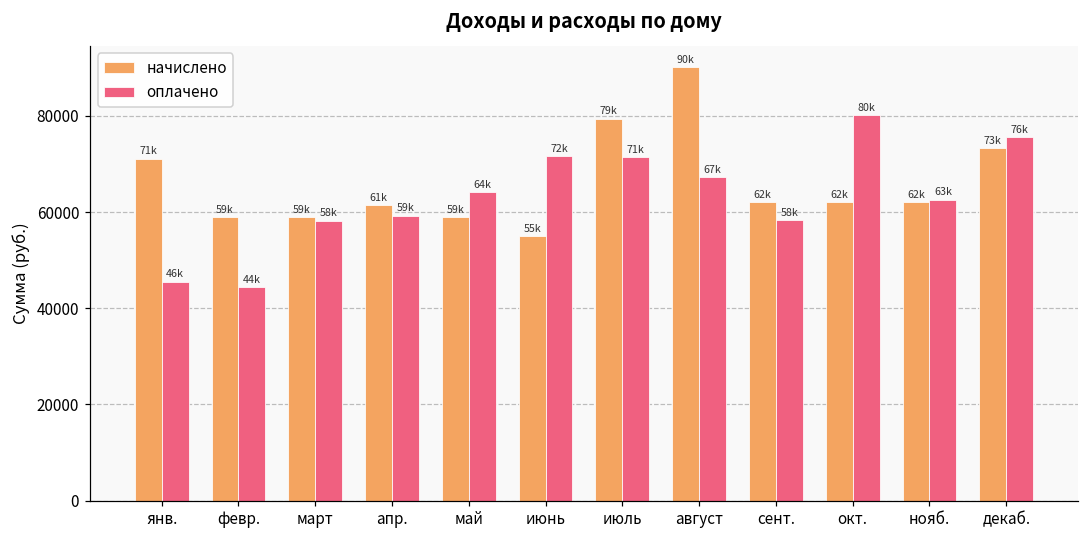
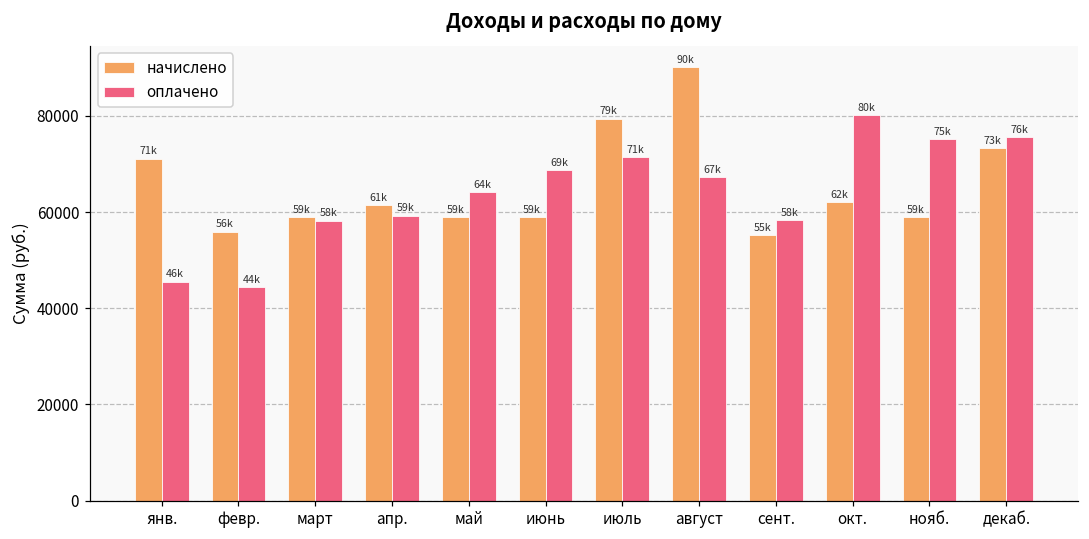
начислено, февр.: 59k -> 56k
начислено, июнь: 55k -> 59k
оплачено, июнь: 72k -> 69k
начислено, сент.: 62k -> 55k
начислено, нояб.: 62k -> 59k
оплачено, нояб.: 63k -> 75k
